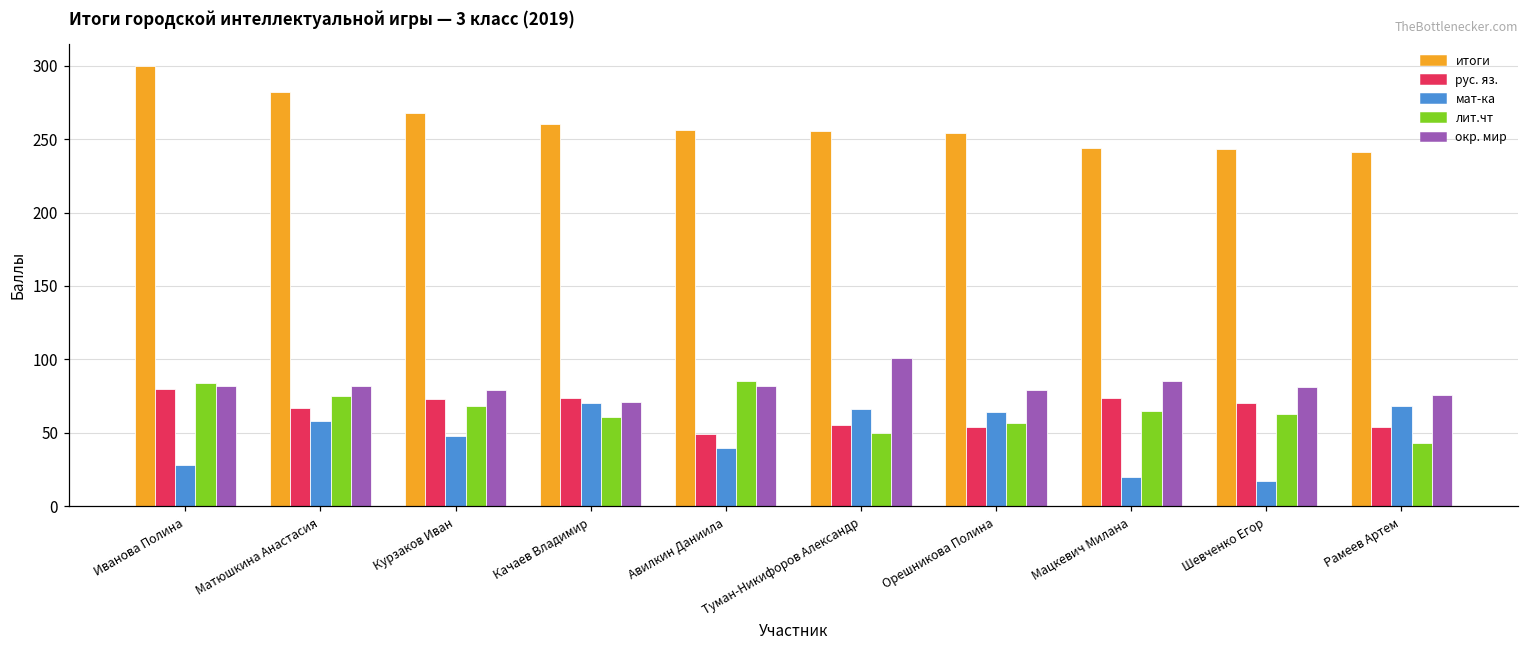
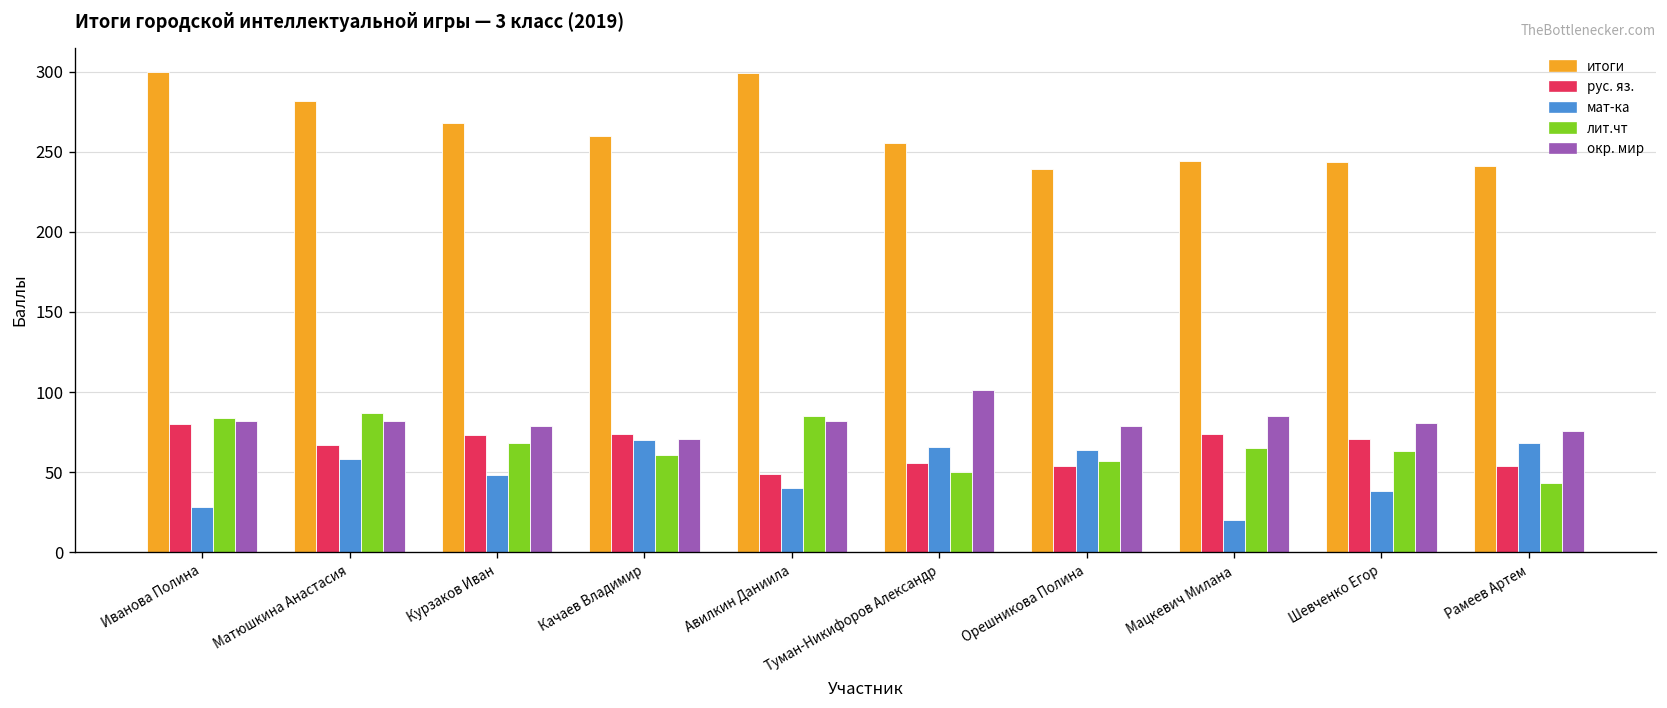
лит.чт, Матюшкина Анастасия: 75 -> 87
итоги, Авилкин Даниила: 256 -> 299
итоги, Орешникова Полина: 254 -> 239
мат-ка, Шевченко Егор: 17 -> 38
